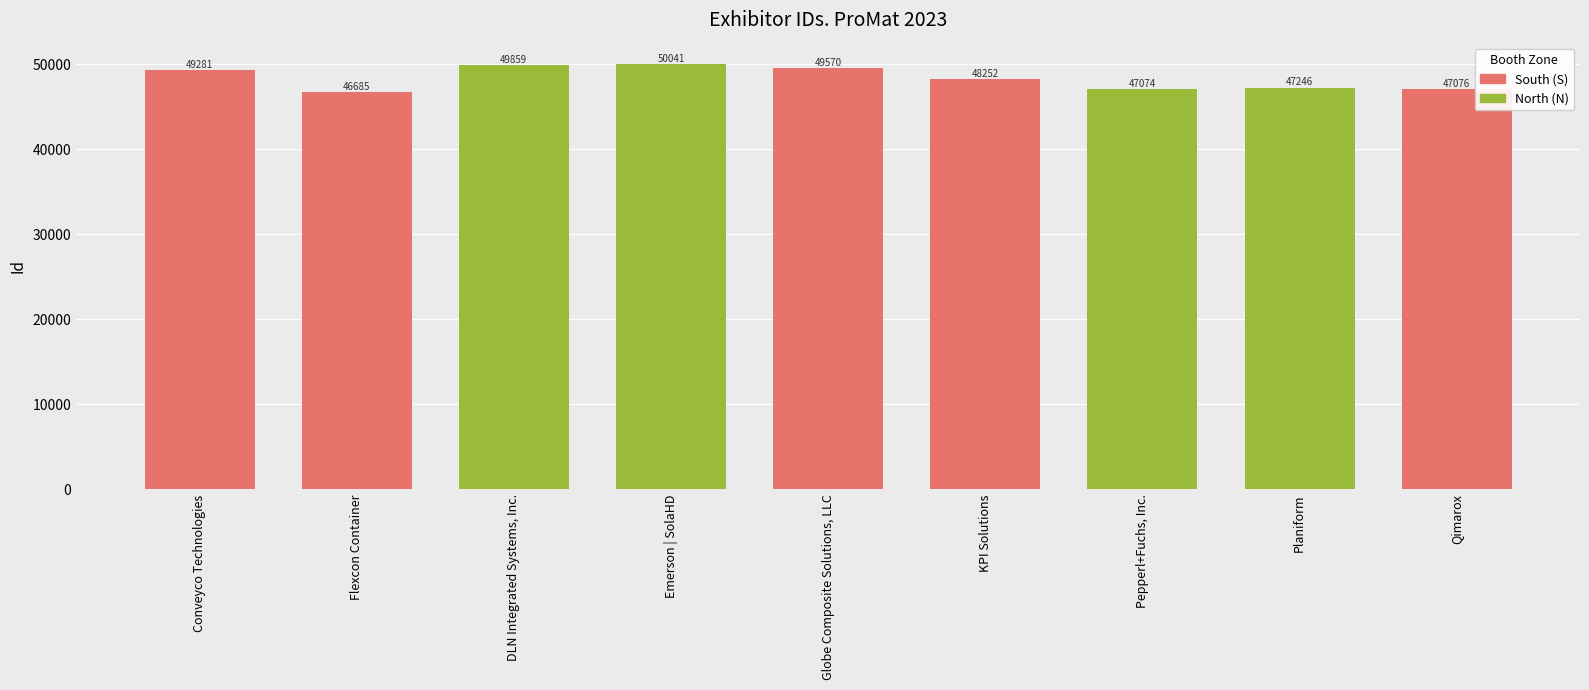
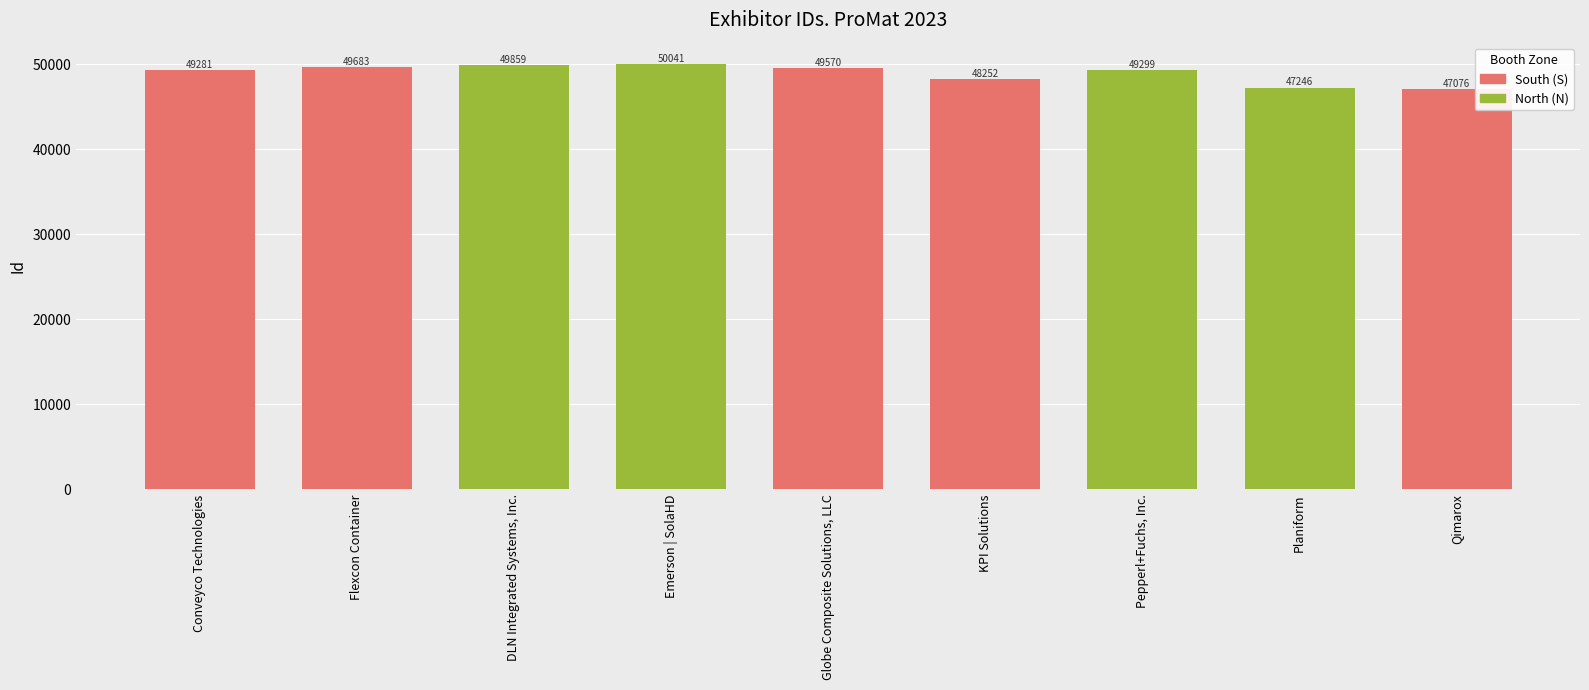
Flexcon Container: 46685 -> 49683
Pepperl+Fuchs, Inc.: 47074 -> 49299
